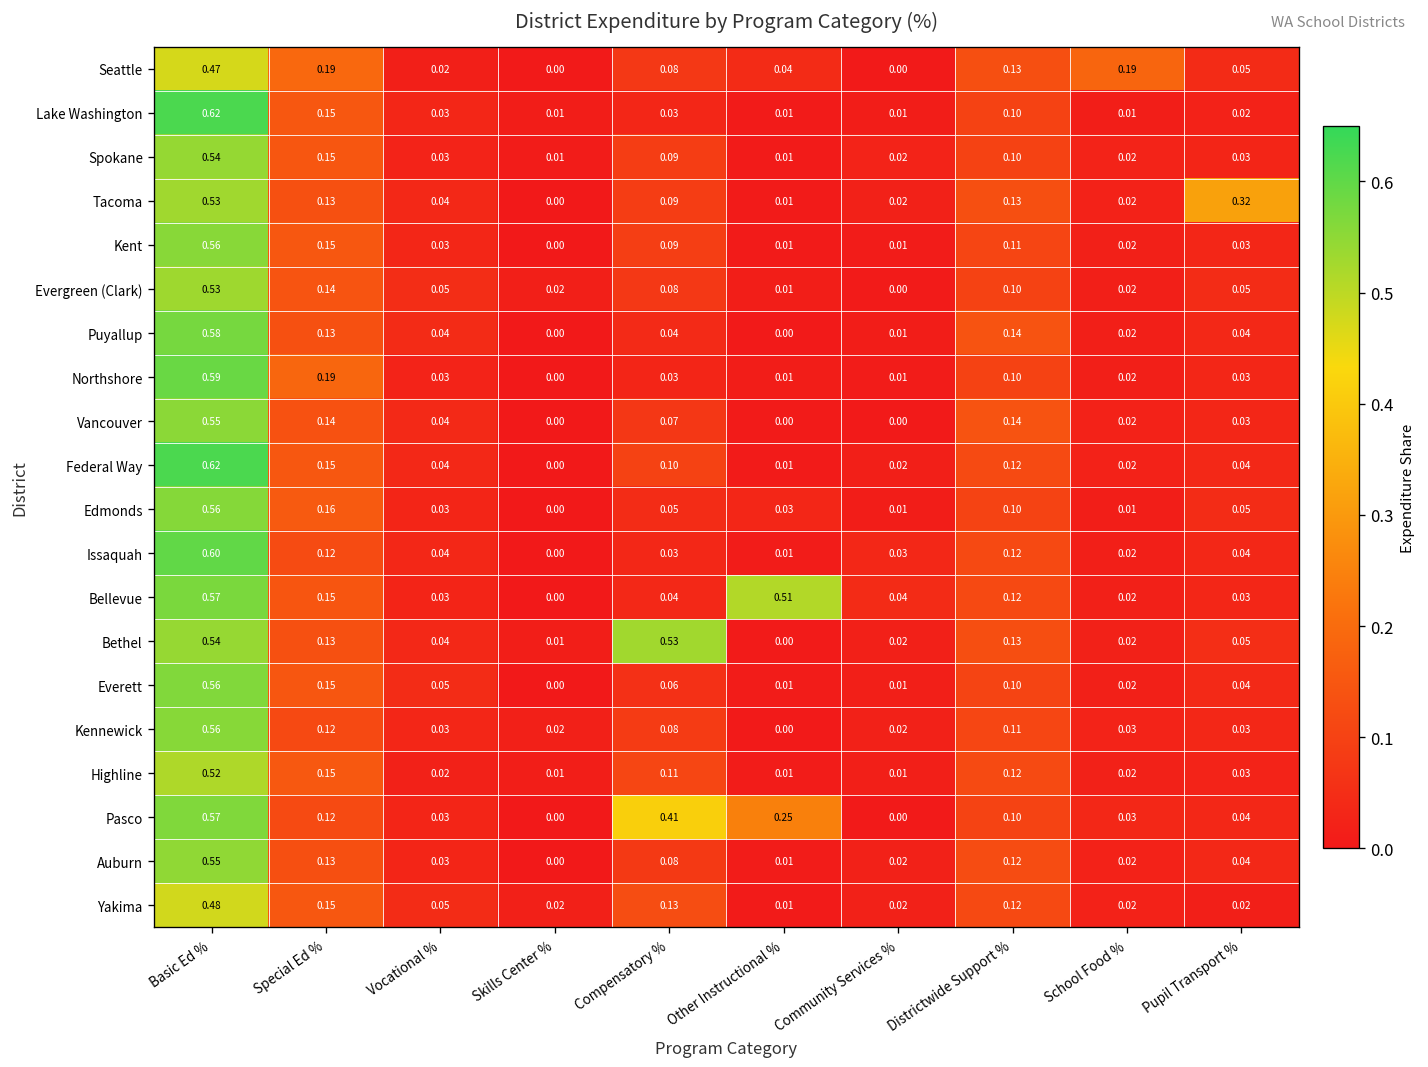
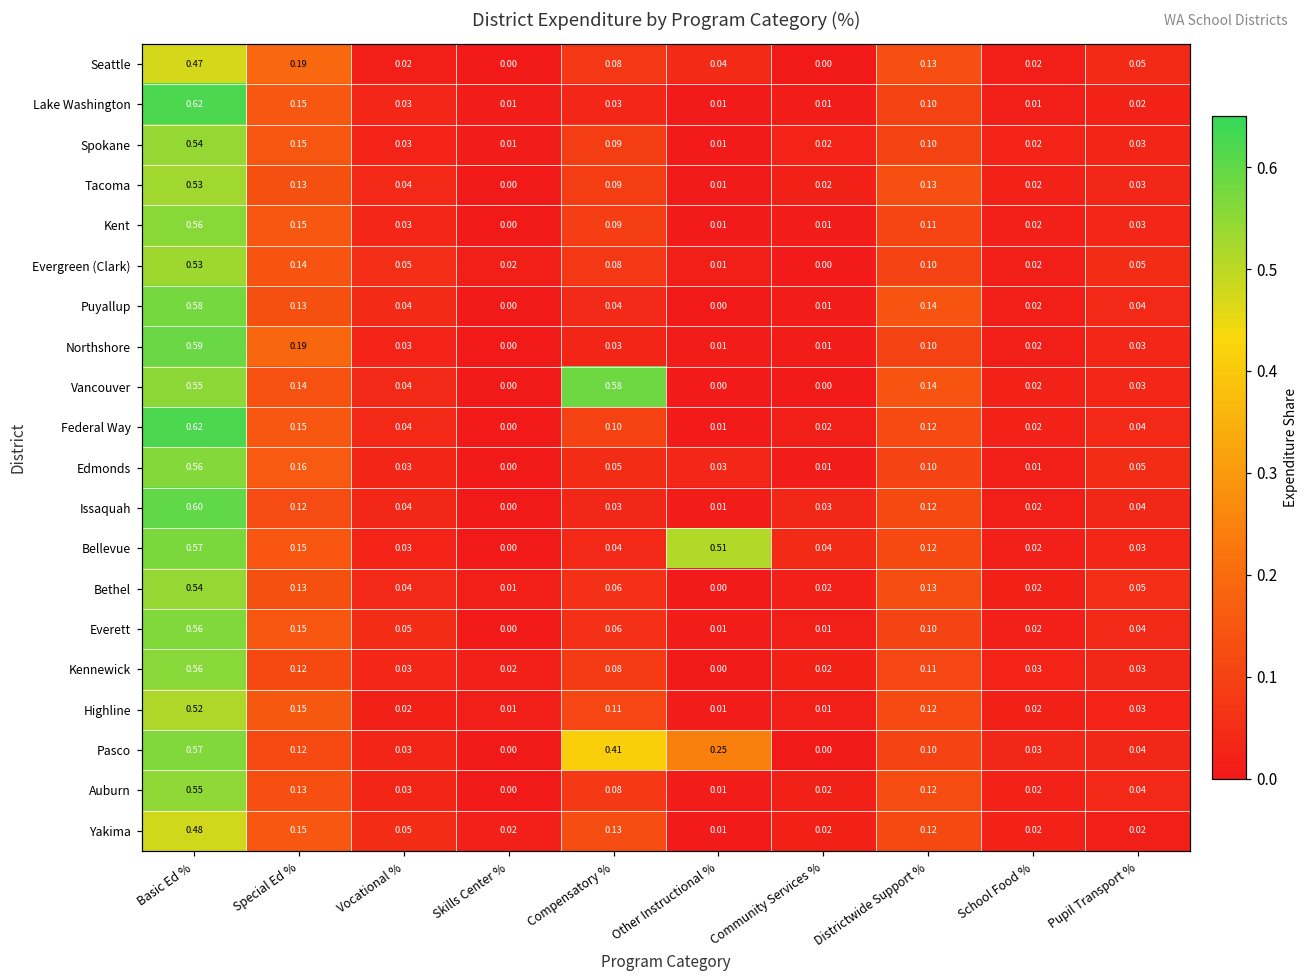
Seattle, School Food %: 0.19 -> 0.02
Tacoma, Pupil Transport %: 0.32 -> 0.03
Vancouver, Compensatory %: 0.07 -> 0.58
Bethel, Compensatory %: 0.53 -> 0.06
